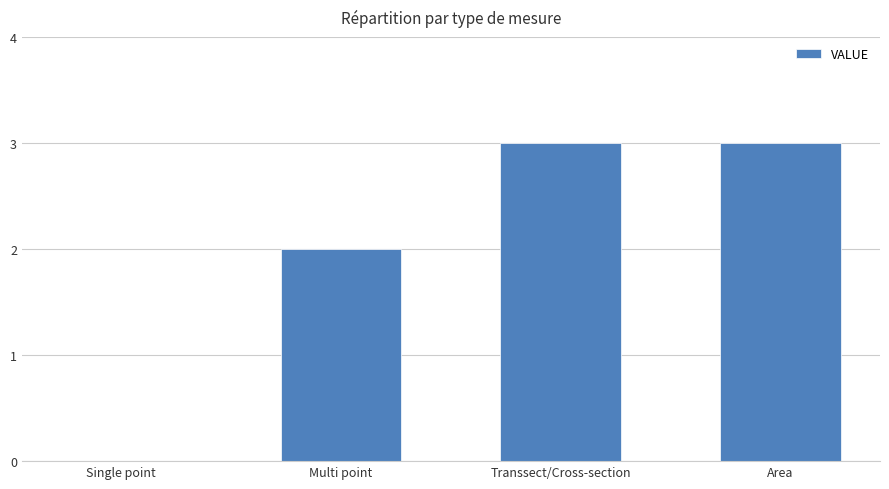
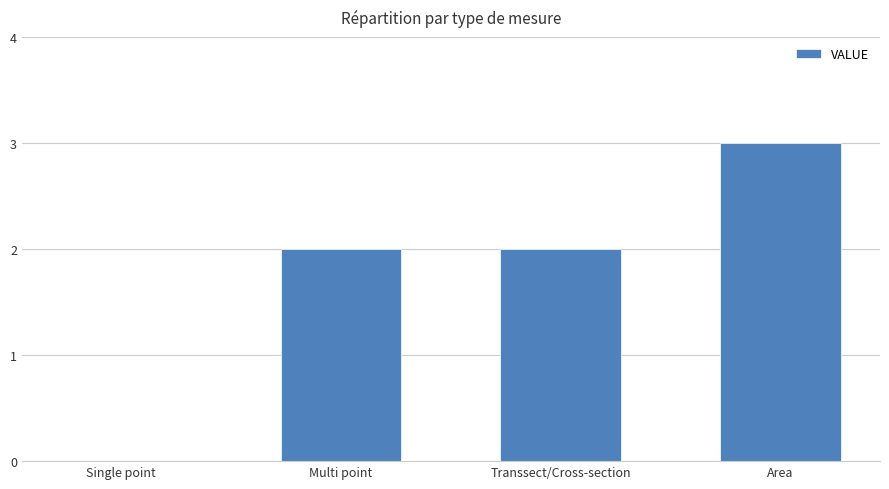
Transsect/Cross-section: 3 -> 2
